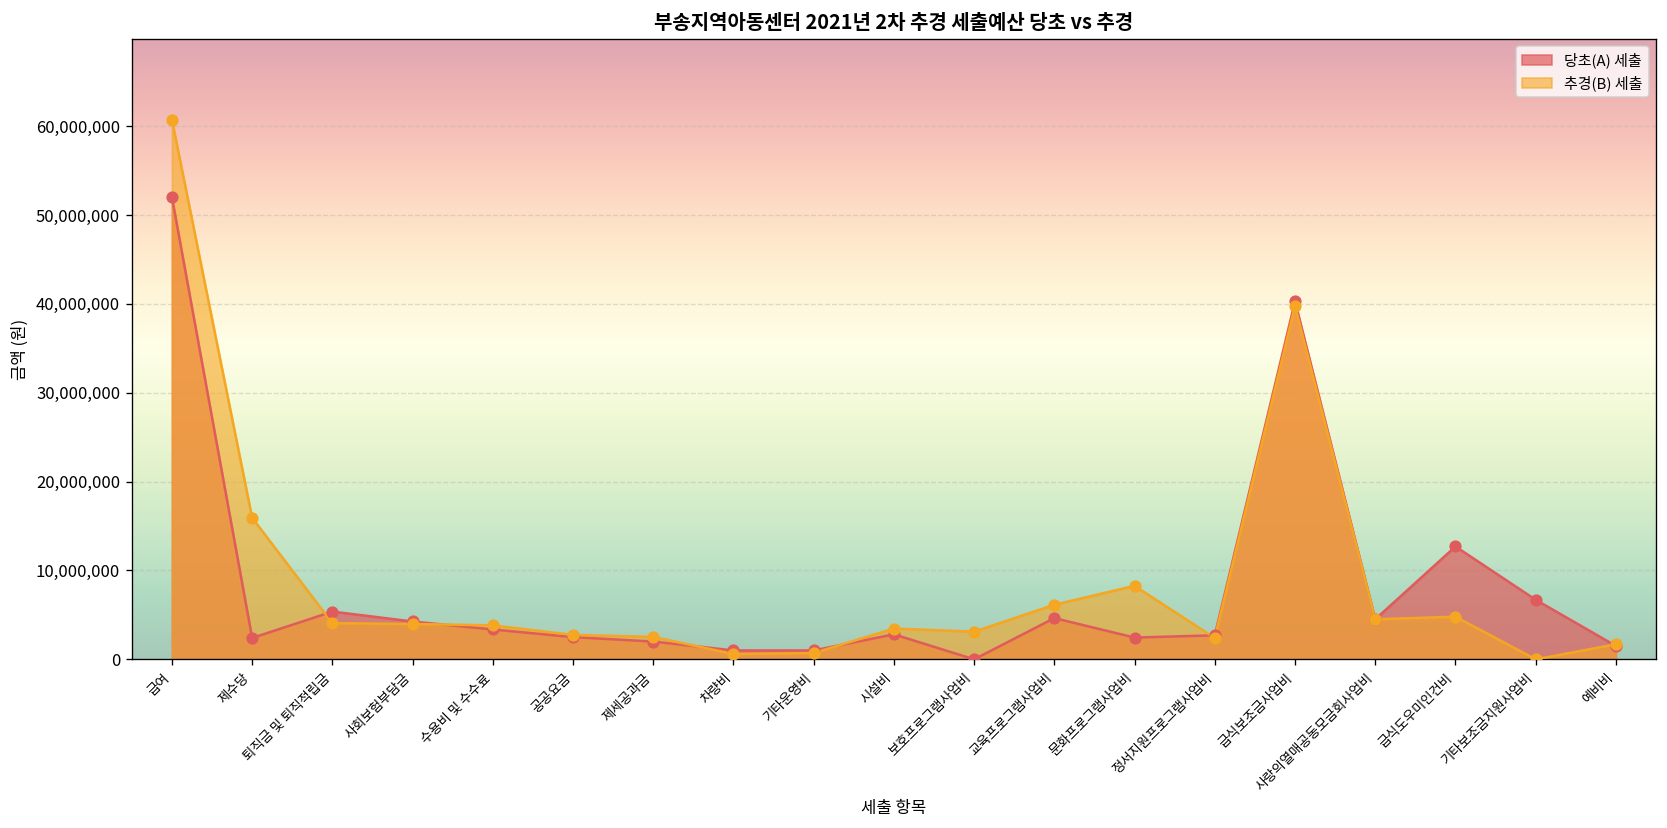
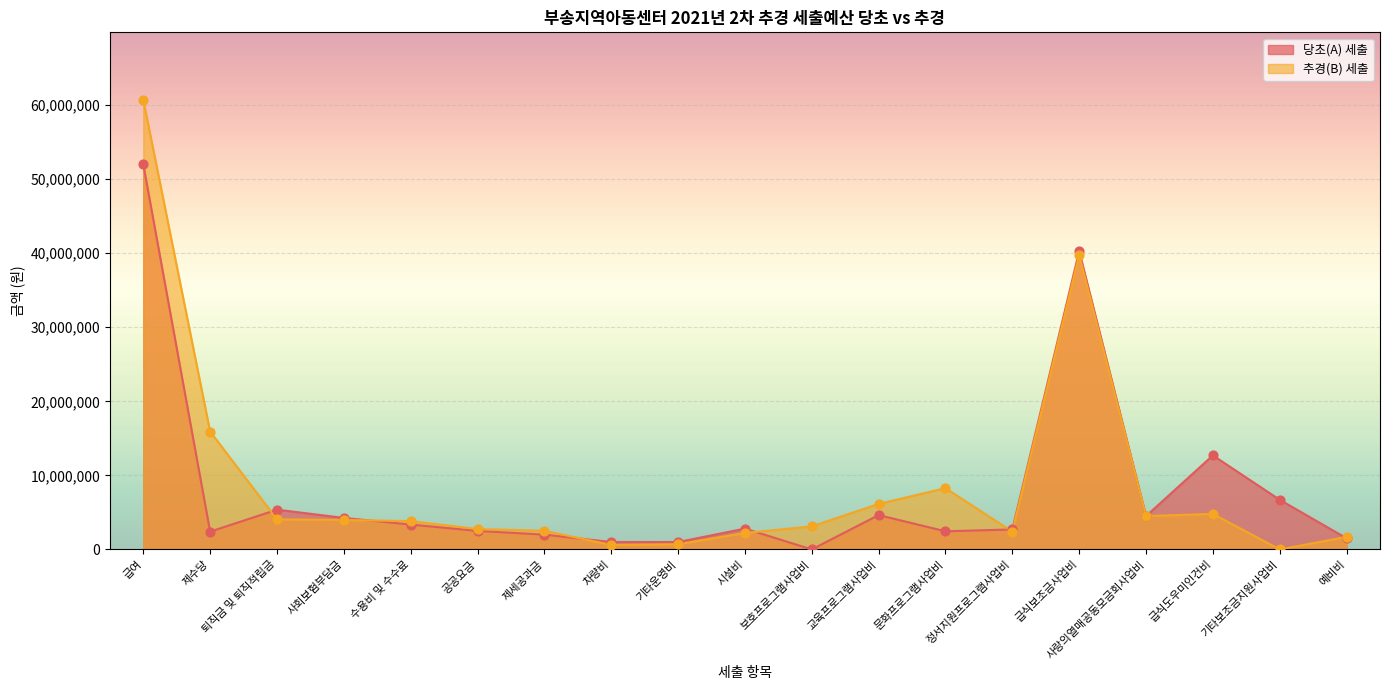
추경(B) 세출, 시설비: 3,000,000 -> 2,000,000
